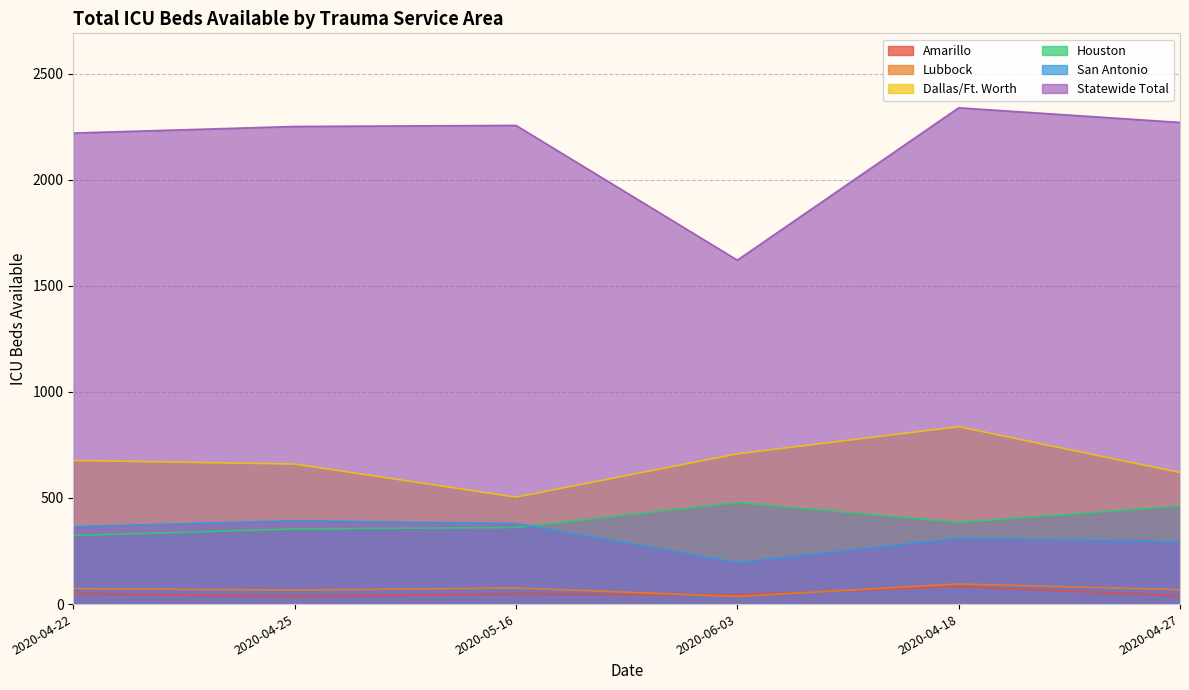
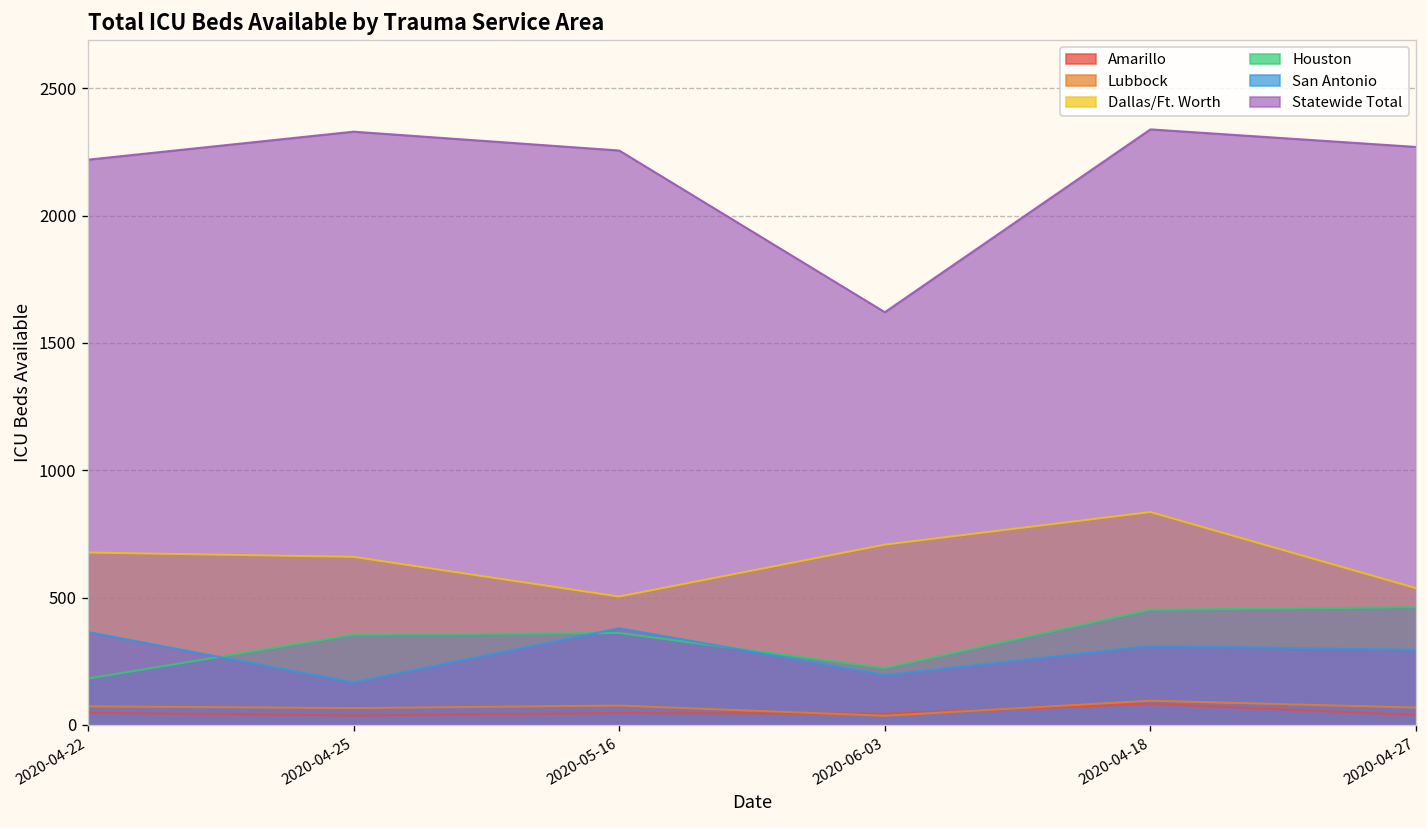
Houston, 2020-04-22: 320 -> 180
San Antonio, 2020-04-25: 390 -> 170
Statewide Total, 2020-04-25: 2250 -> 2330
Houston, 2020-06-03: 480 -> 220
Houston, 2020-04-18: 390 -> 450
Dallas/Ft. Worth, 2020-04-27: 620 -> 540
